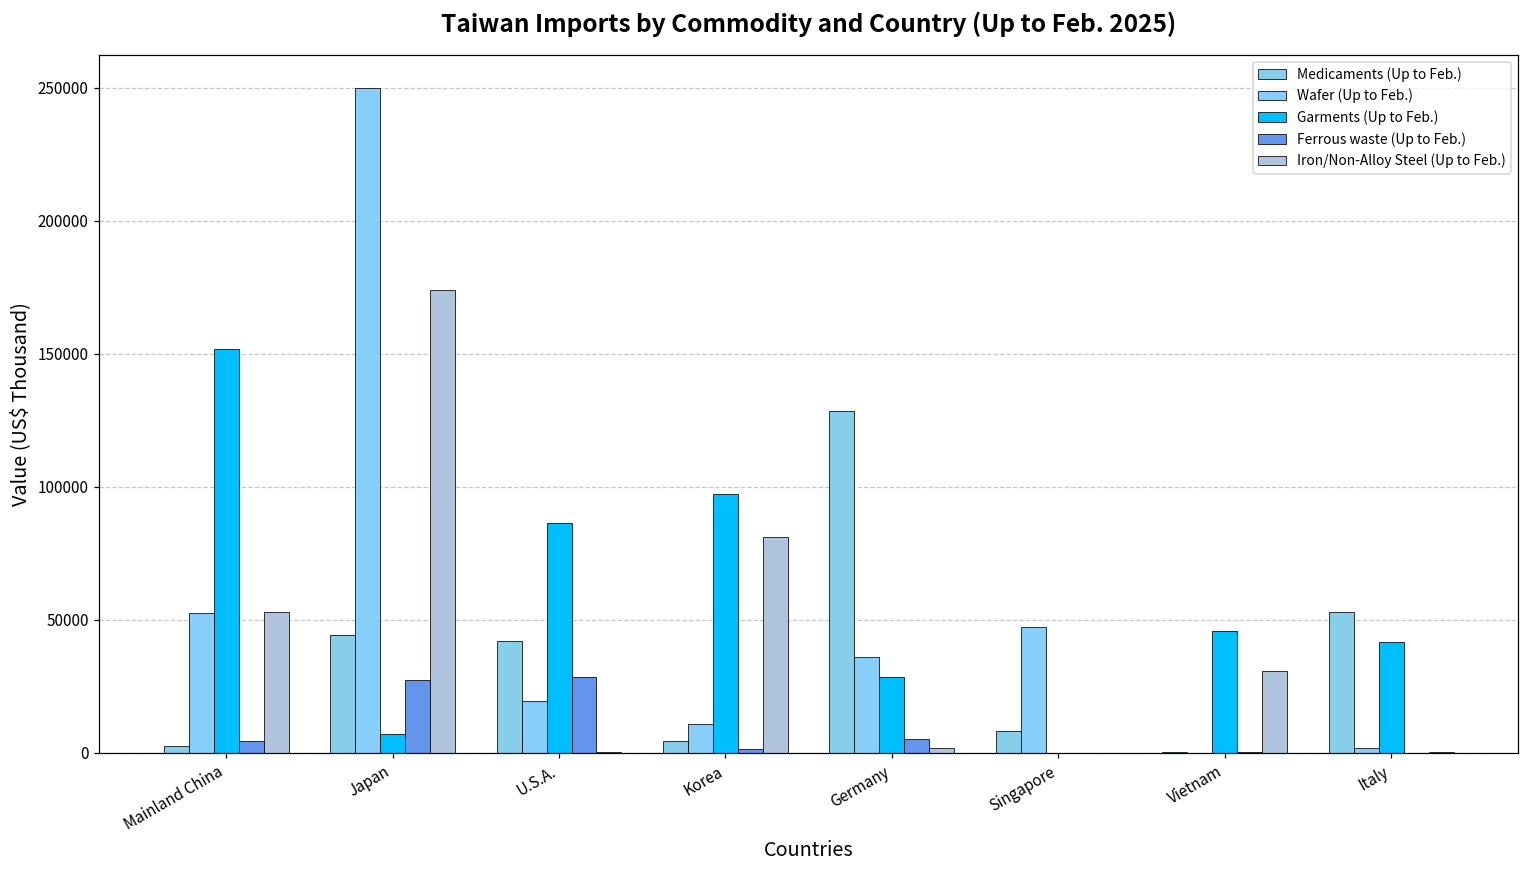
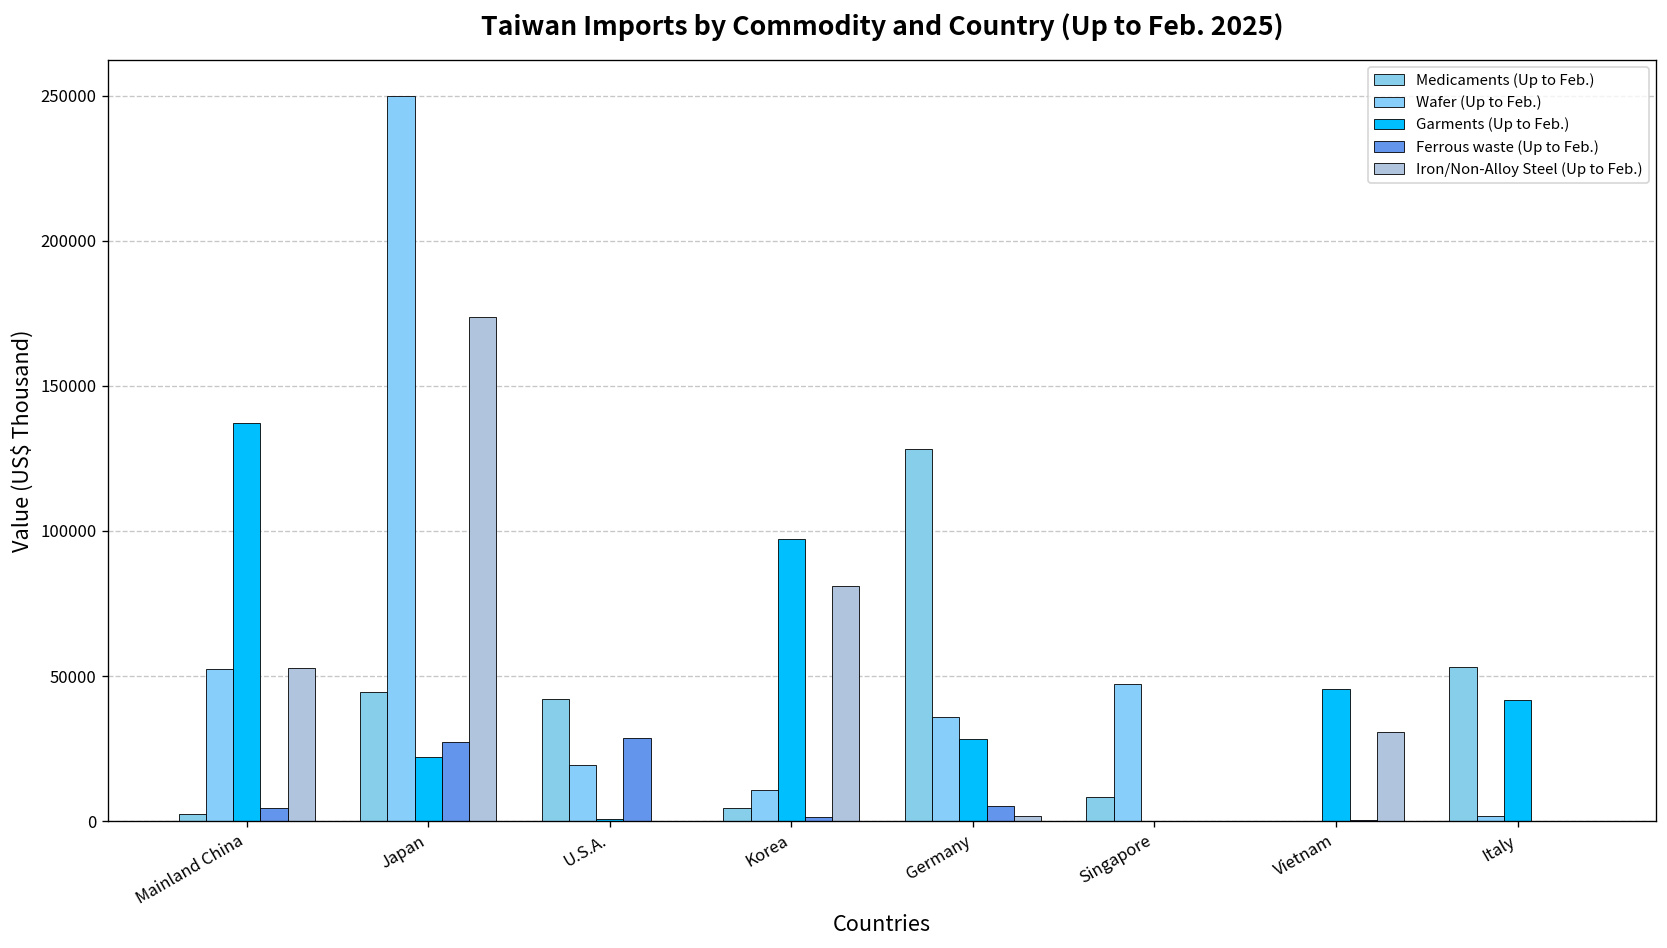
Garments (Up to Feb.), Mainland China: 152000 -> 137000
Garments (Up to Feb.), Japan: 7000 -> 22000
Garments (Up to Feb.), U.S.A.: 86000 -> 1000
